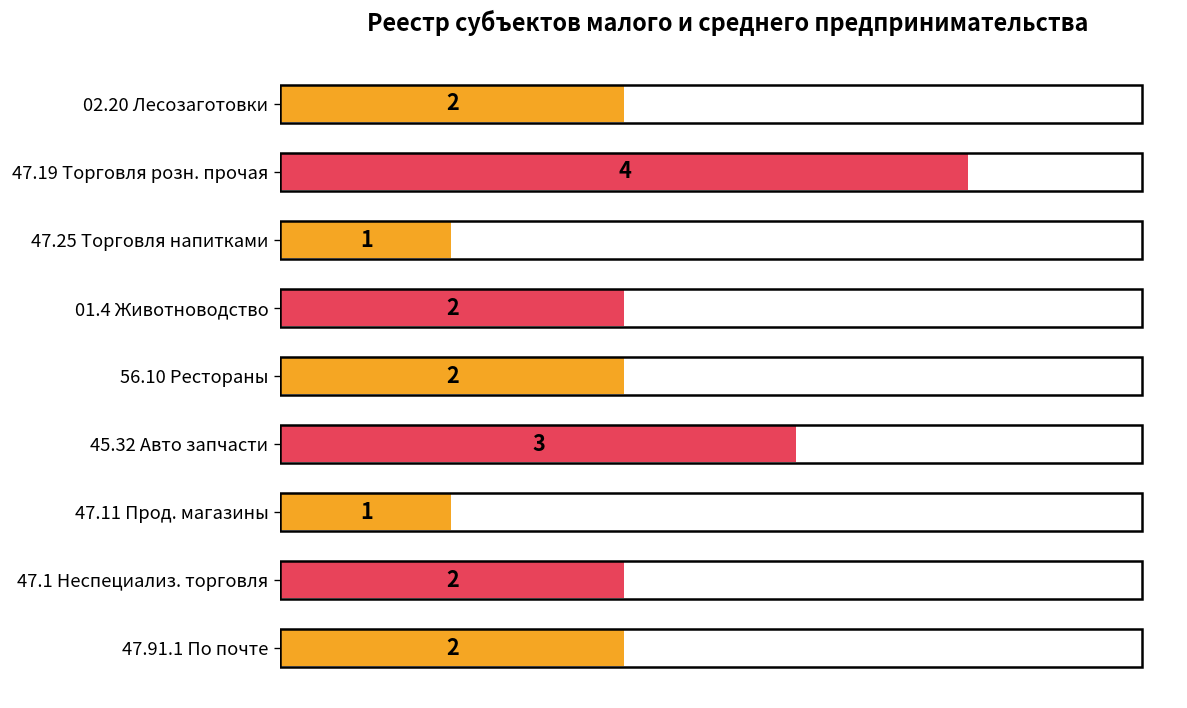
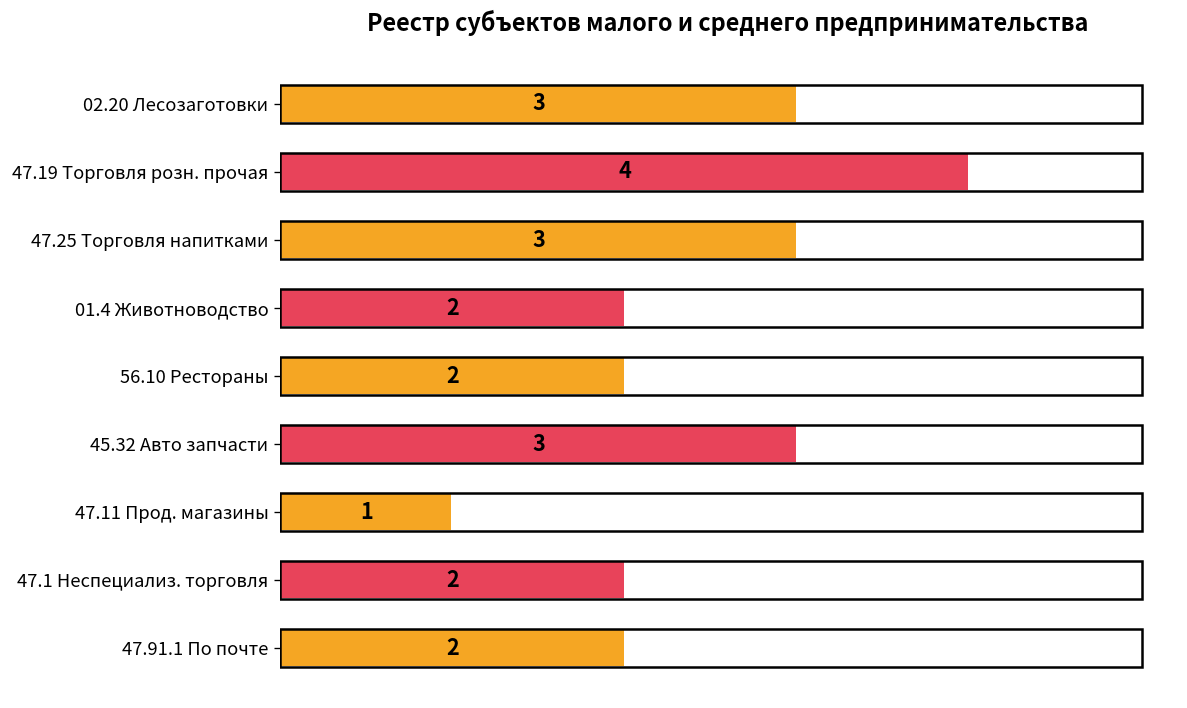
02.20 Лесозаготовки: 2 -> 3
47.25 Торговля напитками: 1 -> 3
